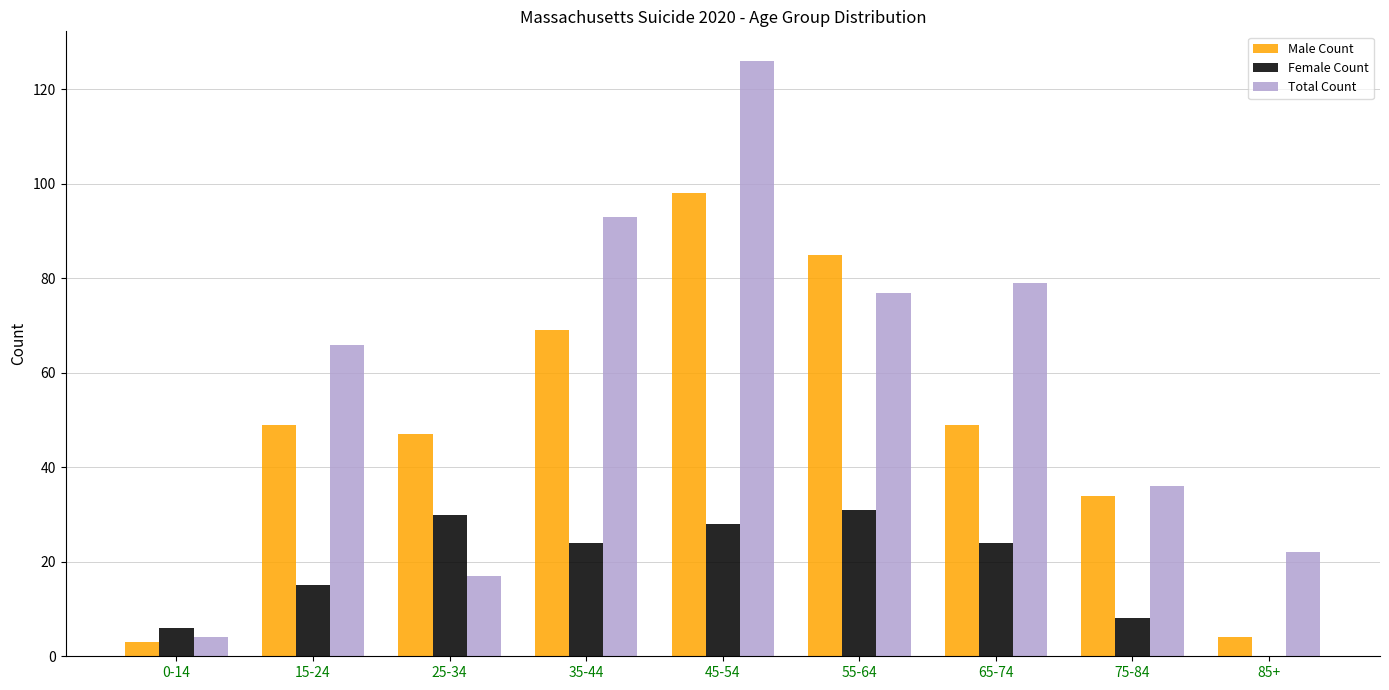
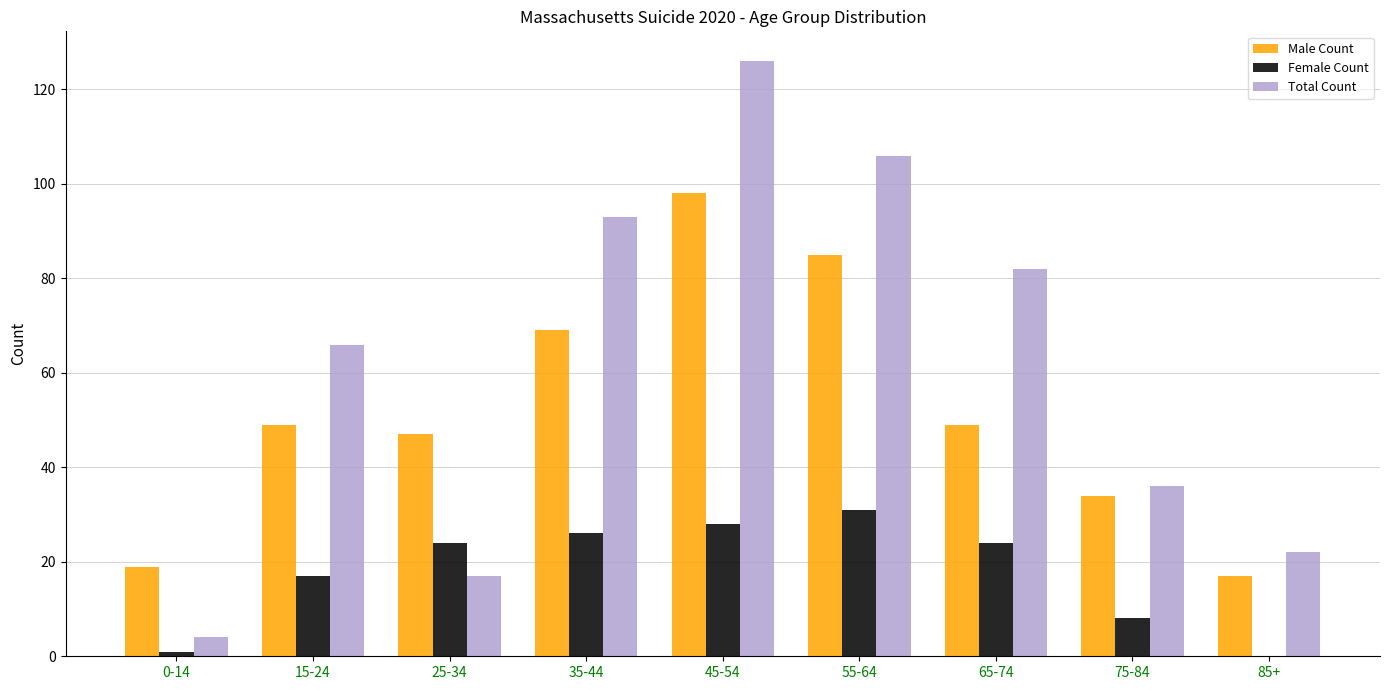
Male Count, 0-14: 3 -> 19
Female Count, 0-14: 6 -> 1
Female Count, 15-24: 15 -> 17
Female Count, 25-34: 30 -> 24
Female Count, 35-44: 24 -> 26
Total Count, 55-64: 77 -> 106
Total Count, 65-74: 79 -> 82
Male Count, 85+: 4 -> 17
